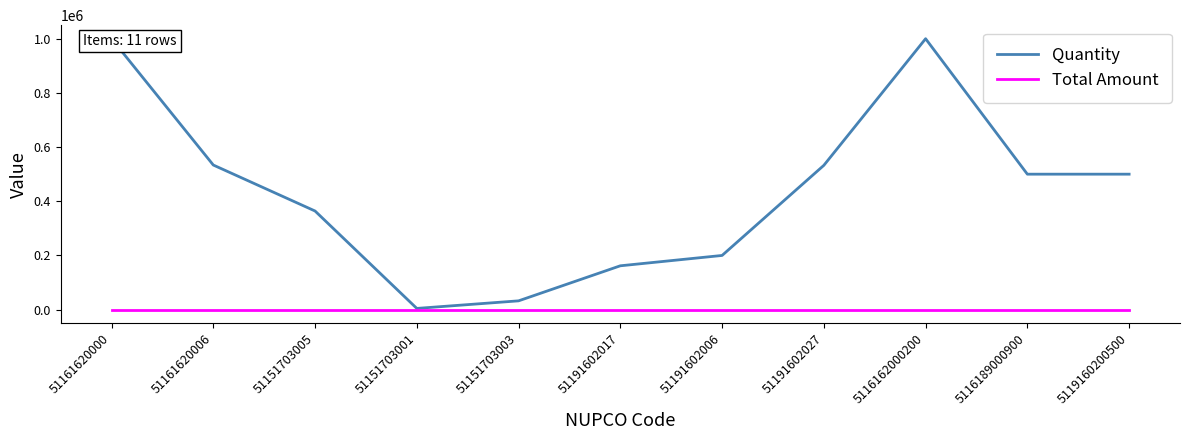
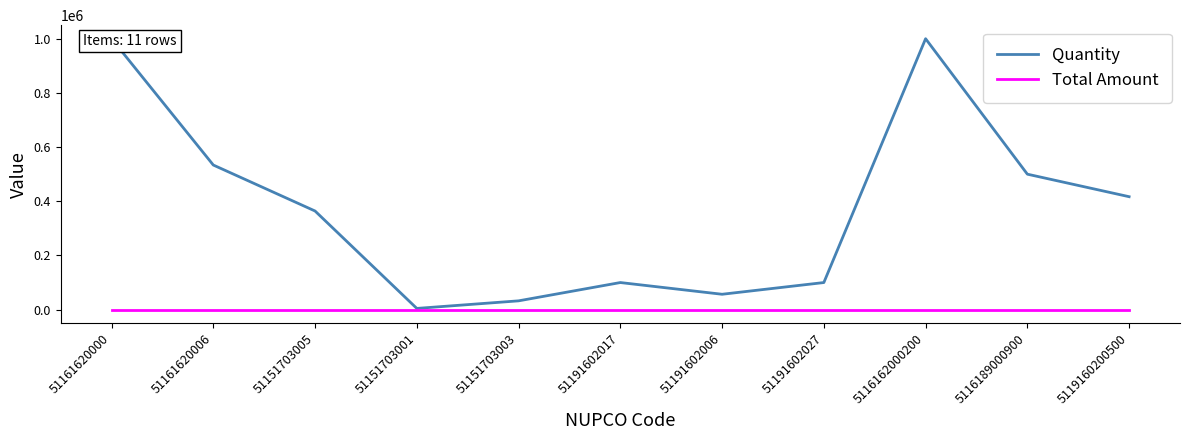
Quantity, 51191602017: 160000 -> 100000
Quantity, 51191602006: 200000 -> 60000
Quantity, 51191602027: 530000 -> 100000
Quantity, 5119160200500: 500000 -> 420000
